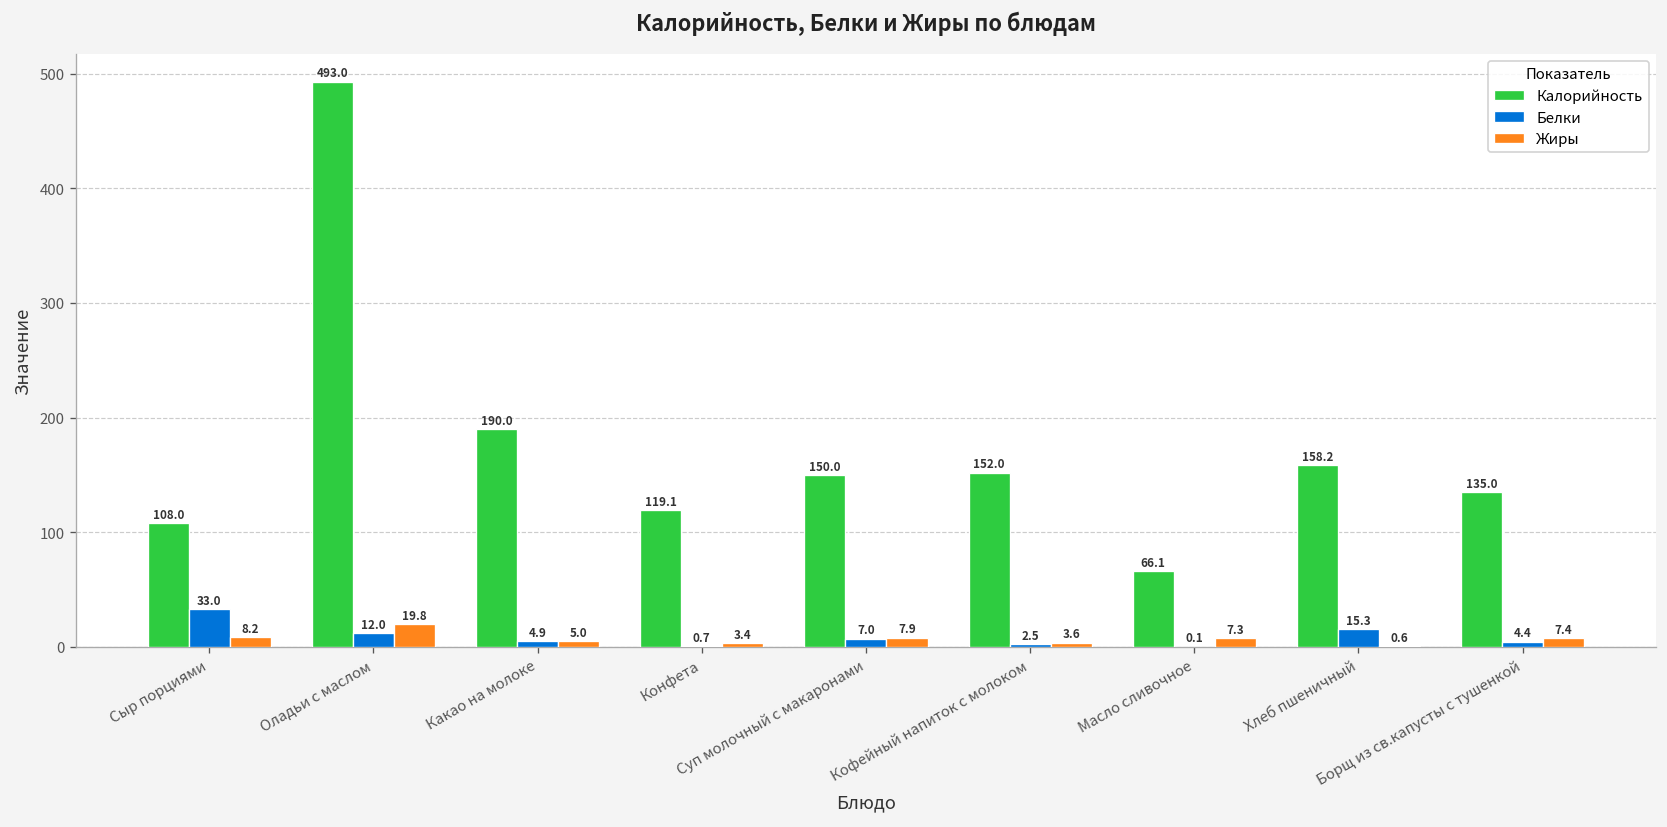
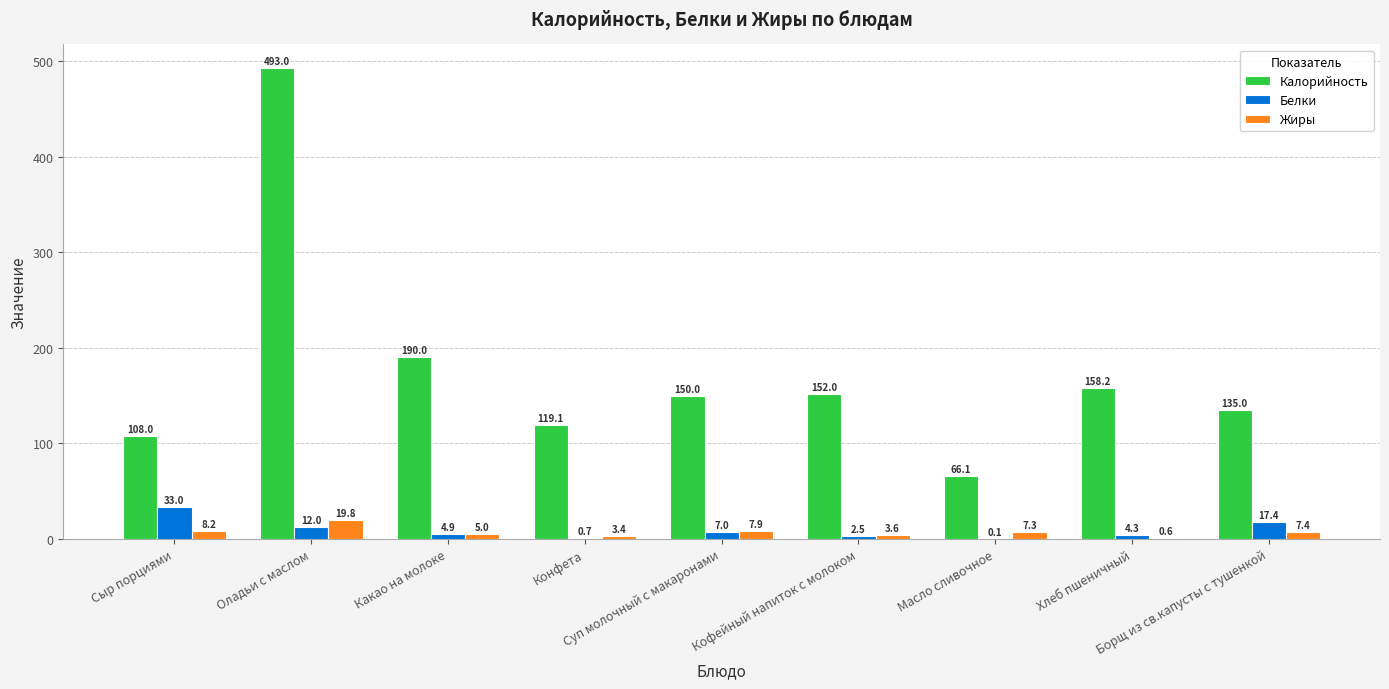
Белки, Хлеб пшеничный: 15.3 -> 4.3
Белки, Борщ из св.капусты с тушенкой: 4.4 -> 17.4
